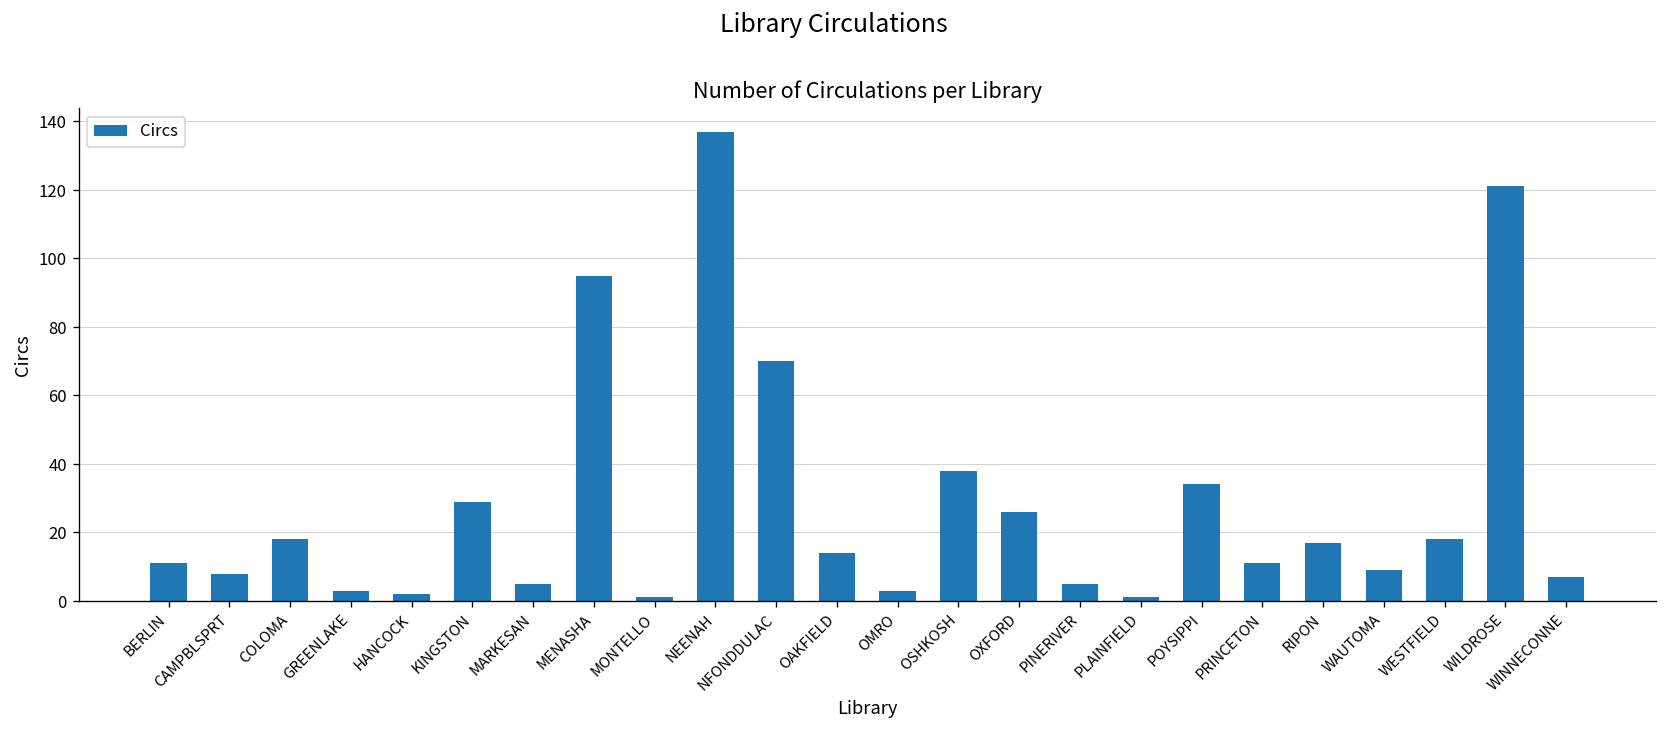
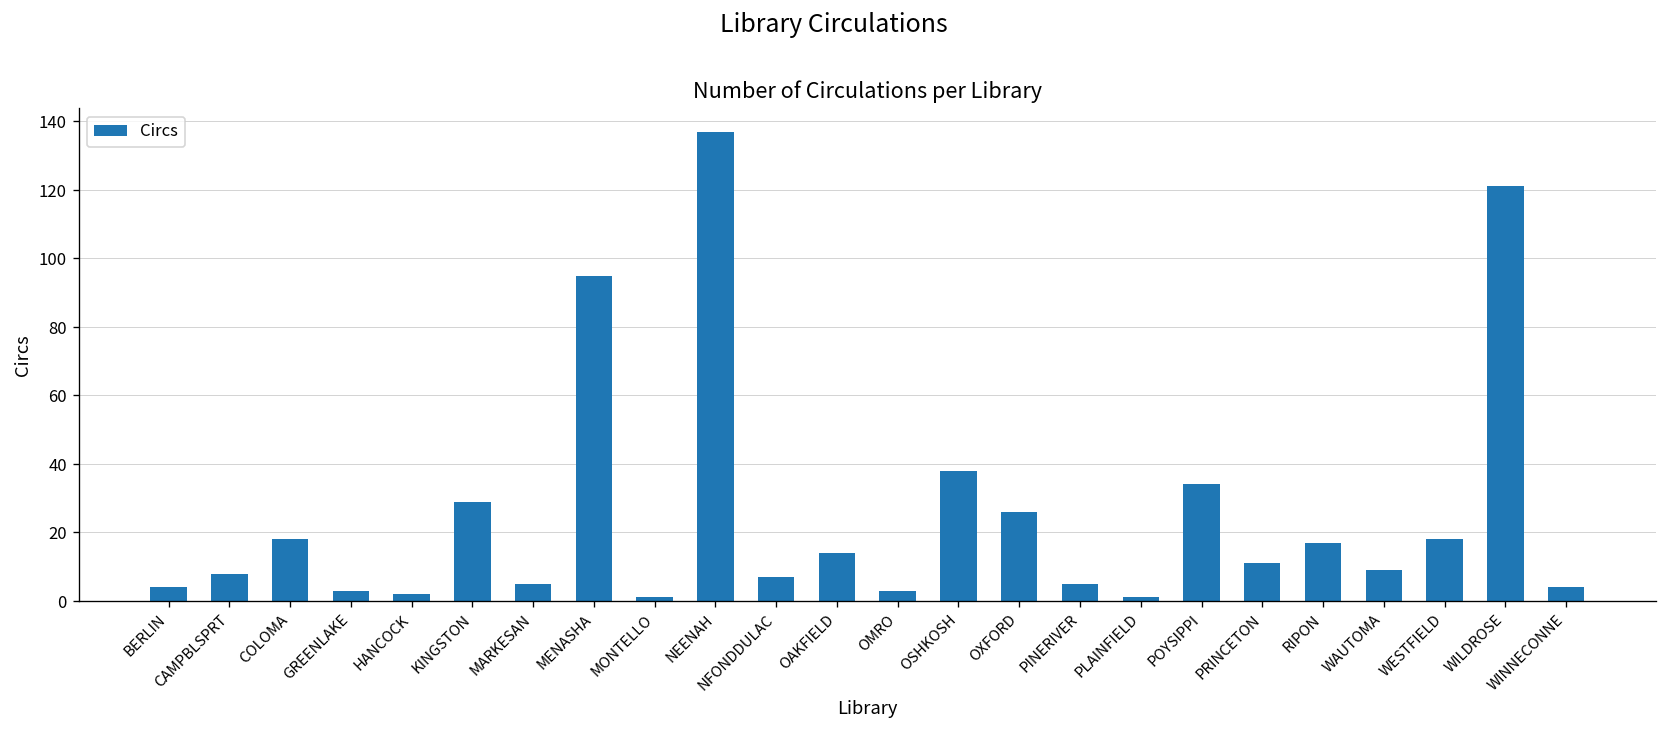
BERLIN: 11 -> 4
NFONDDULAC: 70 -> 7
WINNECONNE: 7 -> 4
